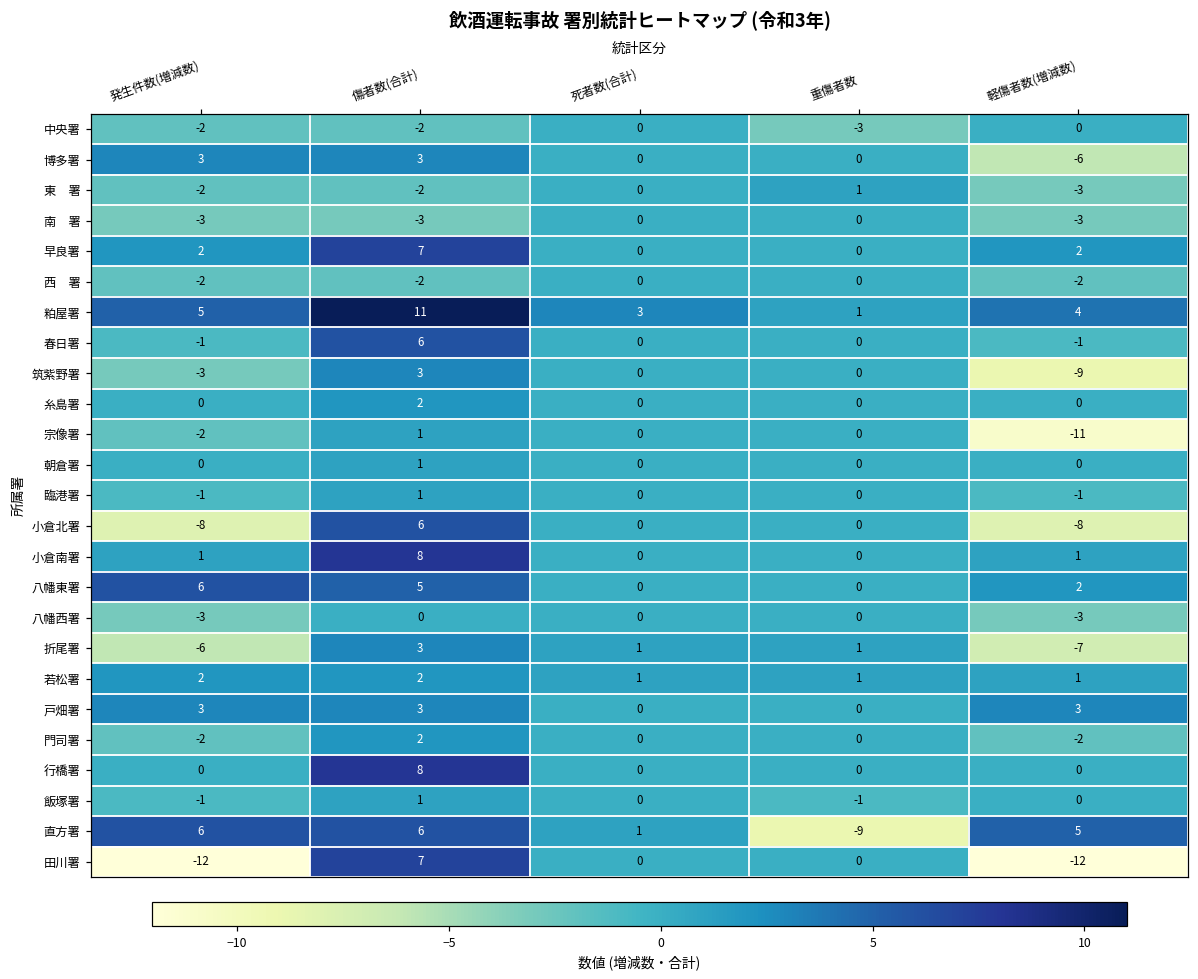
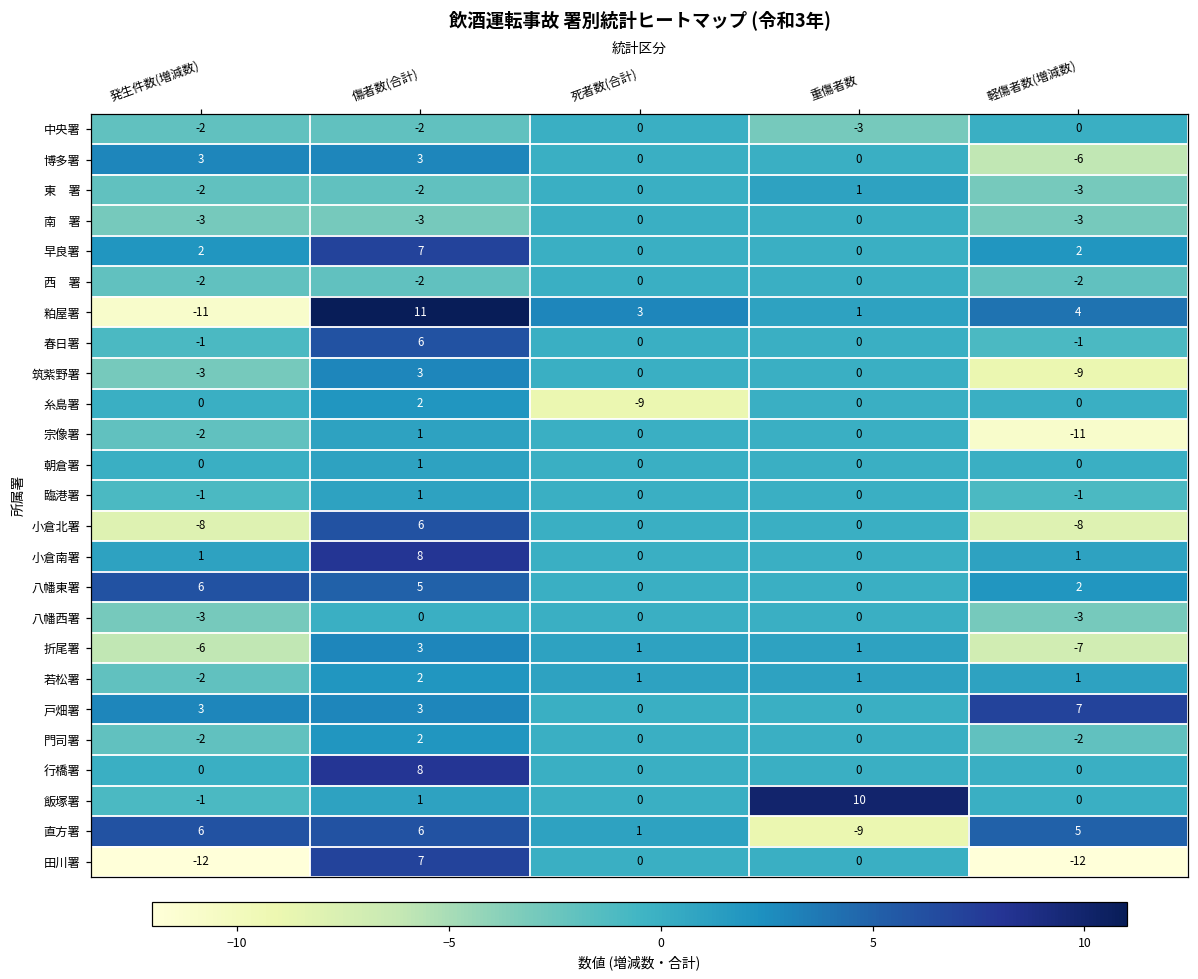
粕屋署, 発生件数(増減数): 5 -> -11
糸島署, 死者数(合計): 0 -> -9
若松署, 発生件数(増減数): 2 -> -2
戸畑署, 軽傷者数(増減数): 3 -> 7
飯塚署, 重傷者数: -1 -> 10
